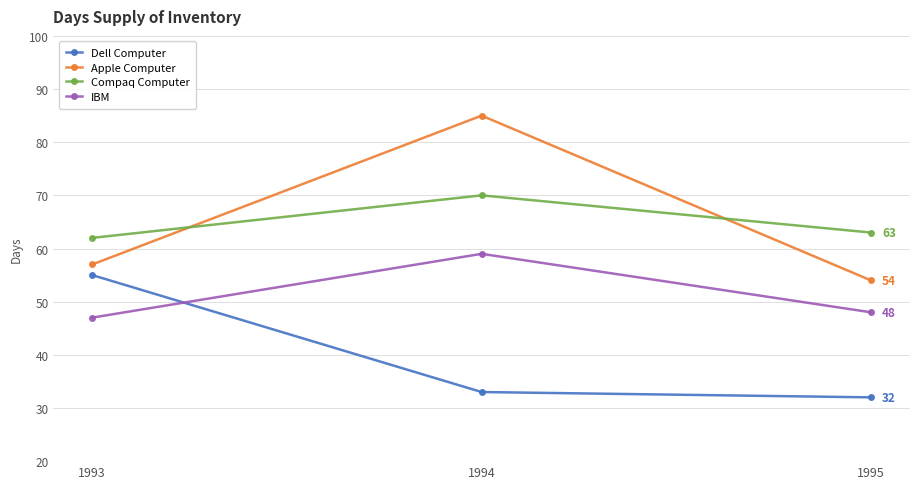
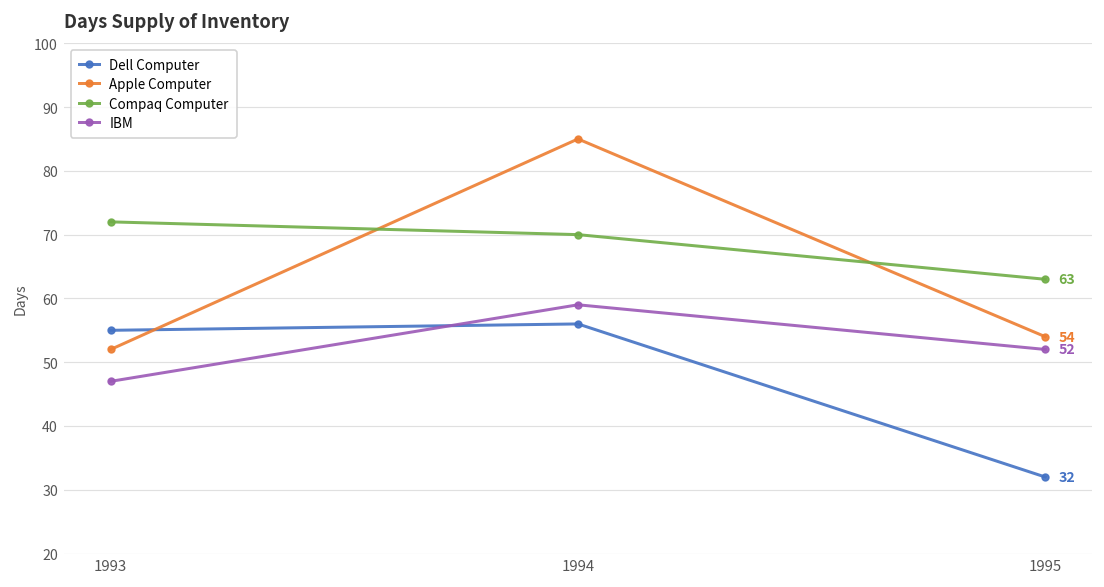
Apple Computer, 1993: 57 -> 52
Compaq Computer, 1993: 62 -> 72
Dell Computer, 1994: 33 -> 56
IBM, 1995: 48 -> 52
